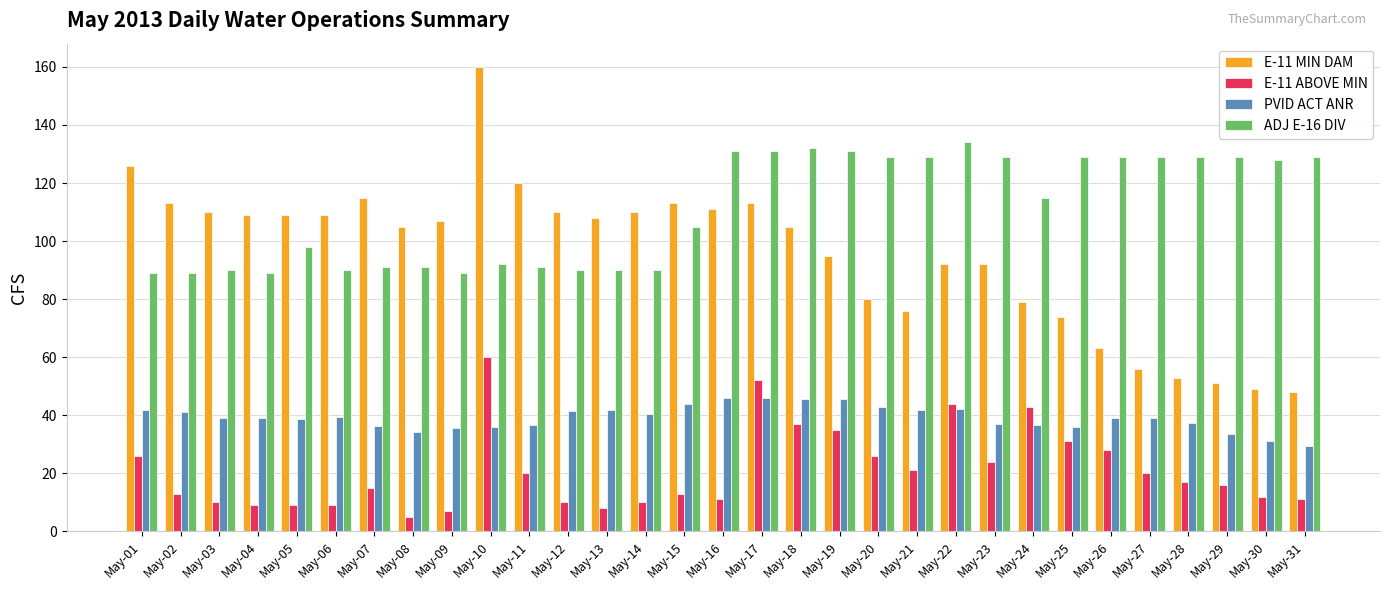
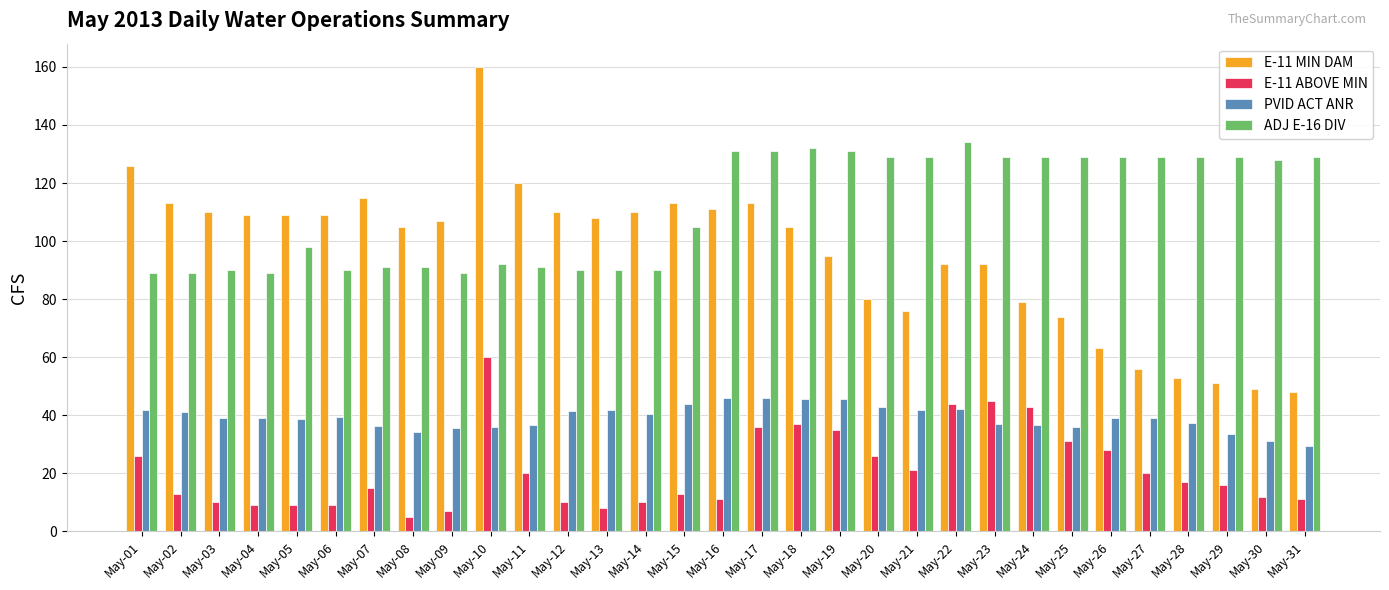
E-11 ABOVE MIN, May-17: 52 -> 36
E-11 ABOVE MIN, May-23: 24 -> 45
ADJ E-16 DIV, May-24: 115 -> 129
